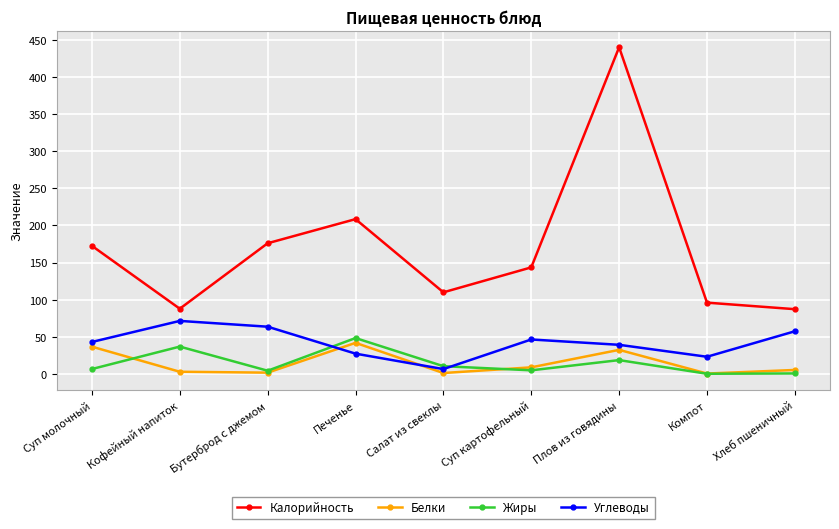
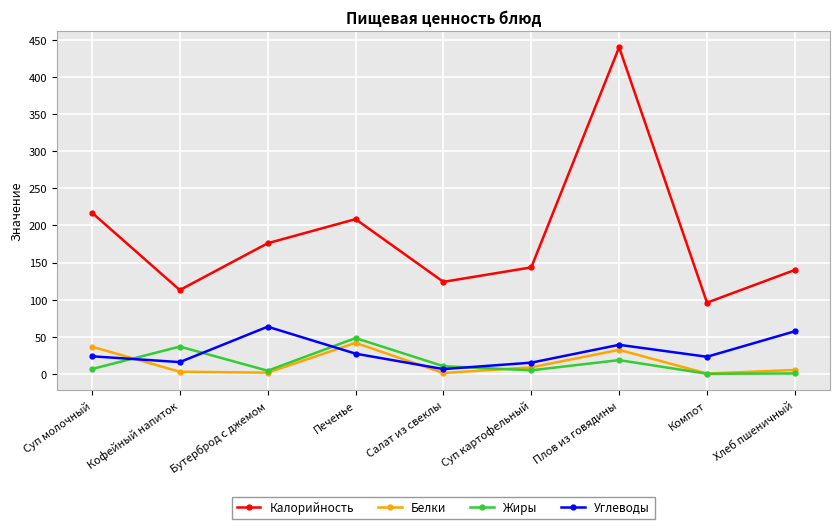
Калорийность, Суп молочный: 170 -> 220
Углеводы, Суп молочный: 40 -> 20
Калорийность, Кофейный напиток: 90 -> 110
Углеводы, Кофейный напиток: 70 -> 20
Калорийность, Салат из свеклы: 110 -> 120
Углеводы, Суп картофельный: 50 -> 20
Калорийность, Хлеб пшеничный: 90 -> 140
